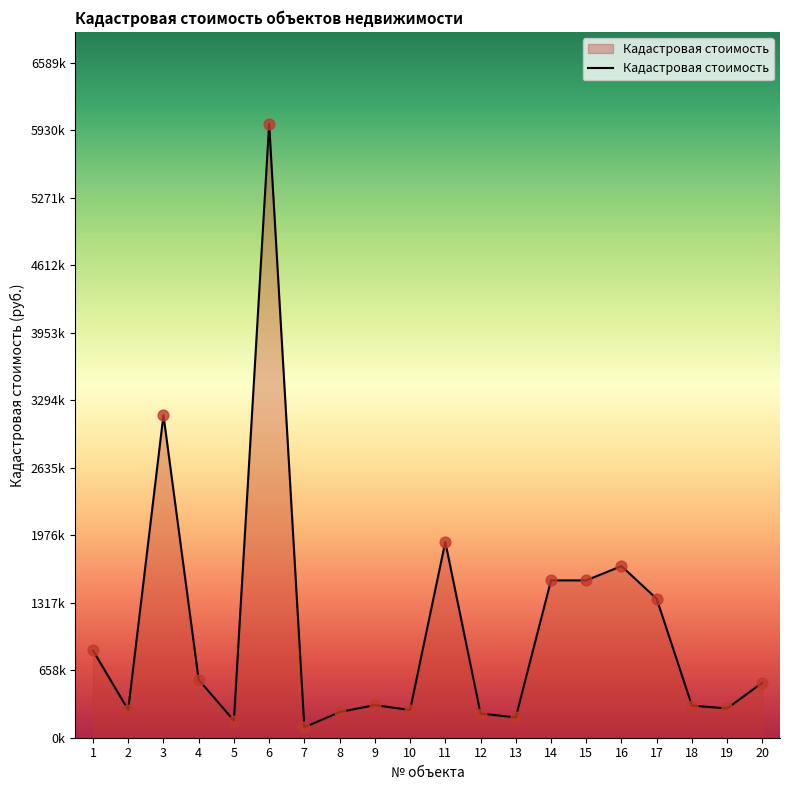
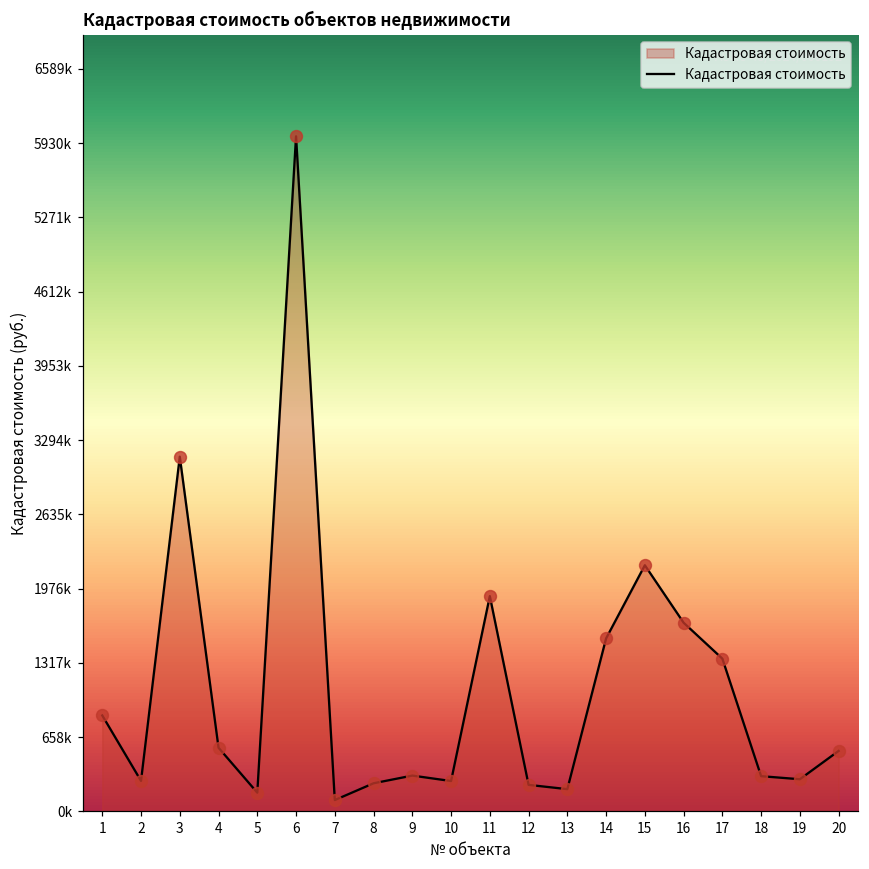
15: 1540000 -> 2180000
